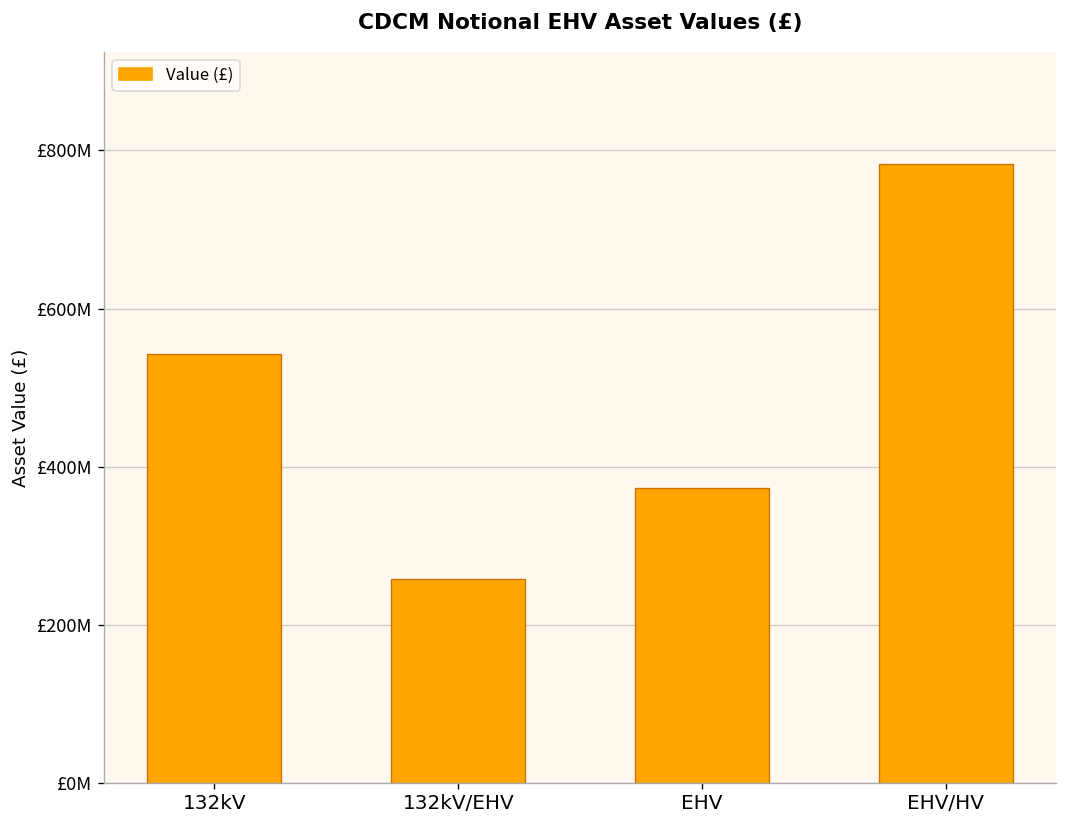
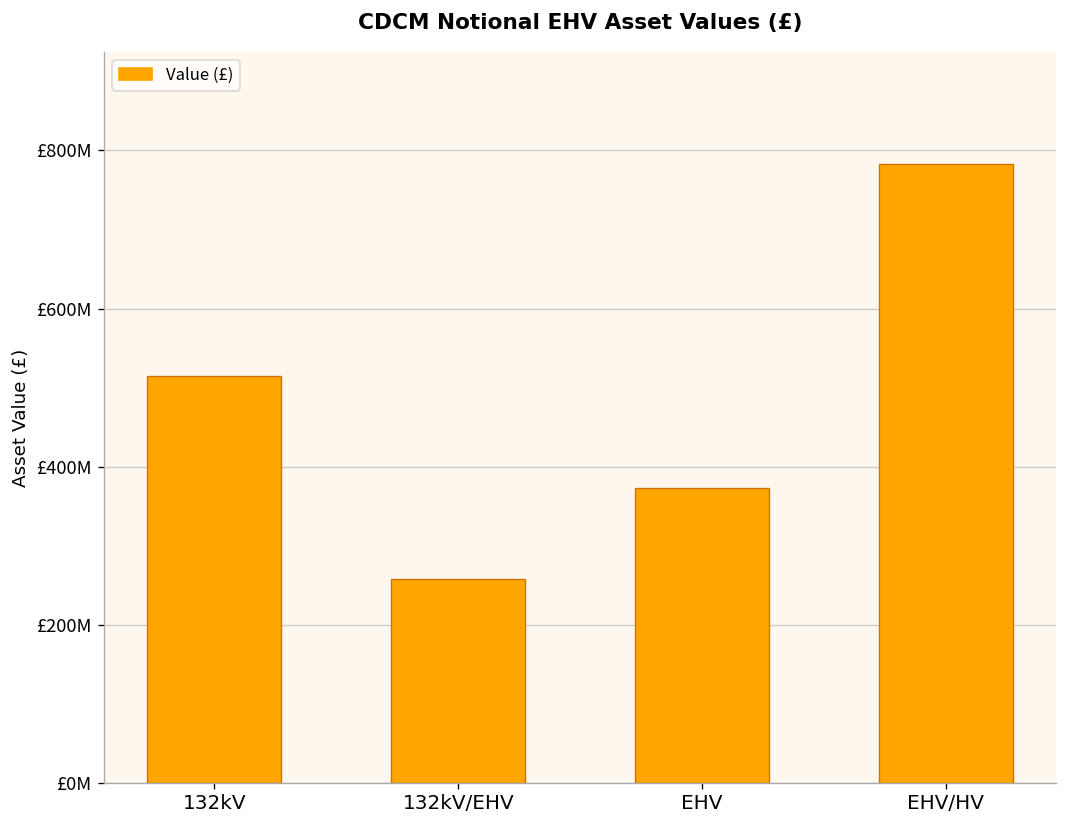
132kV: £540000000 -> £510000000
